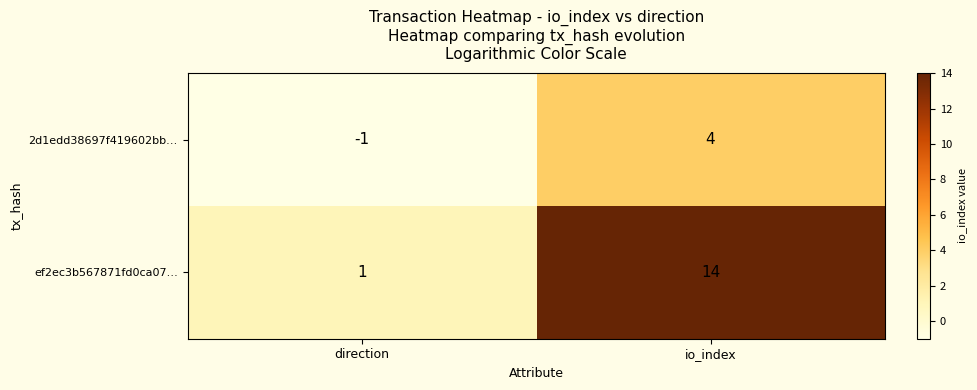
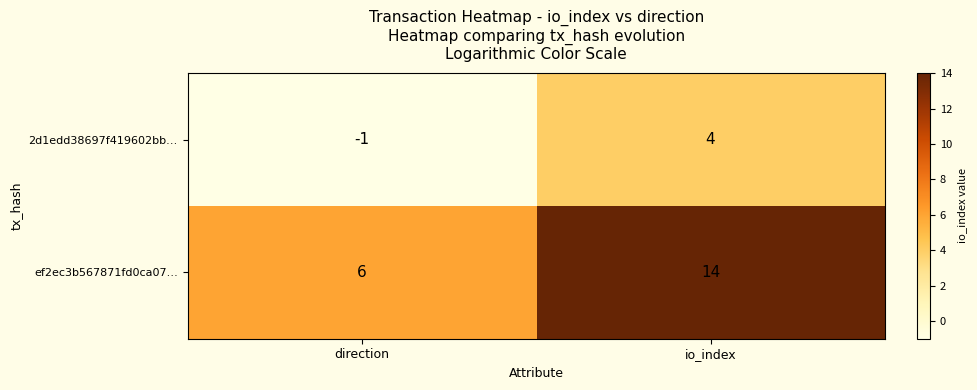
ef2ec3b567871fd0ca07…, direction: 1 -> 6
